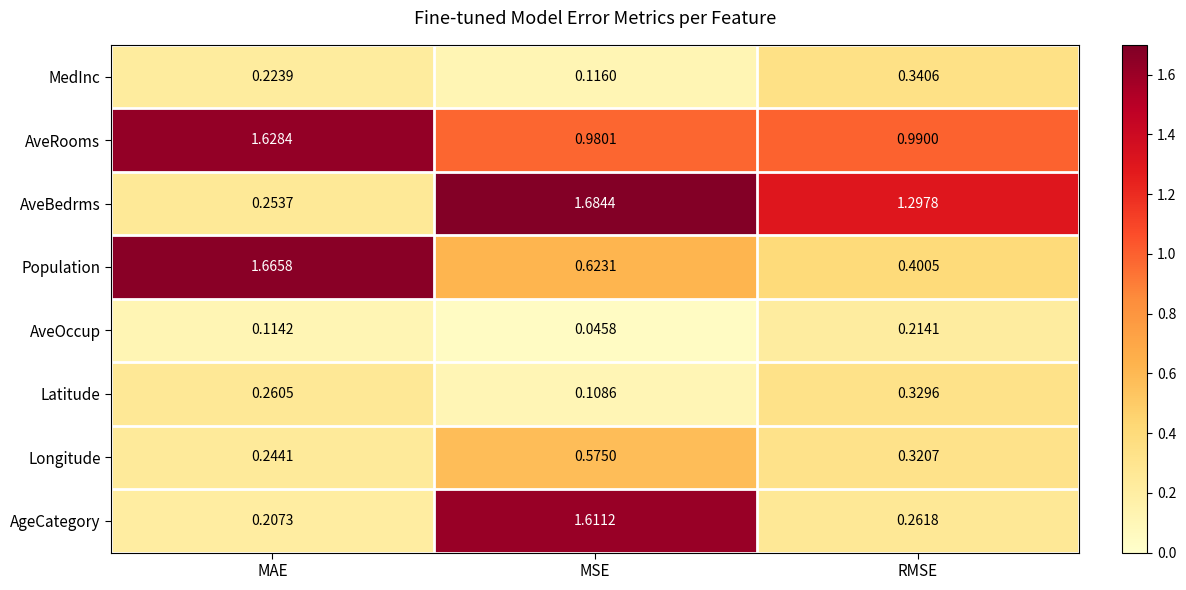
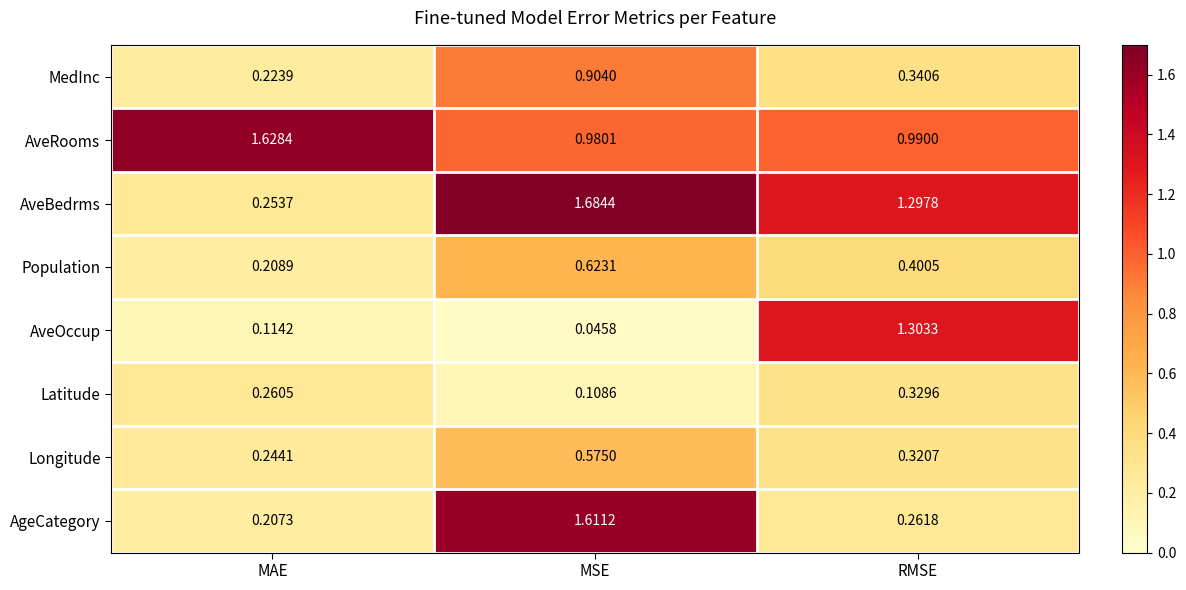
MedInc, MSE: 0.1160 -> 0.9040
Population, MAE: 1.6658 -> 0.2089
AveOccup, RMSE: 0.2141 -> 1.3033
